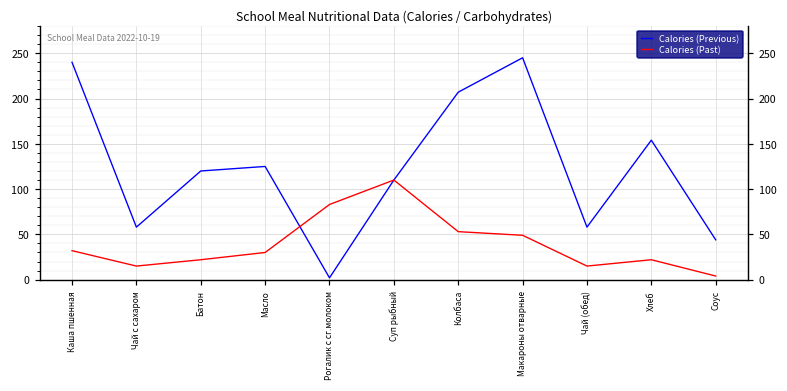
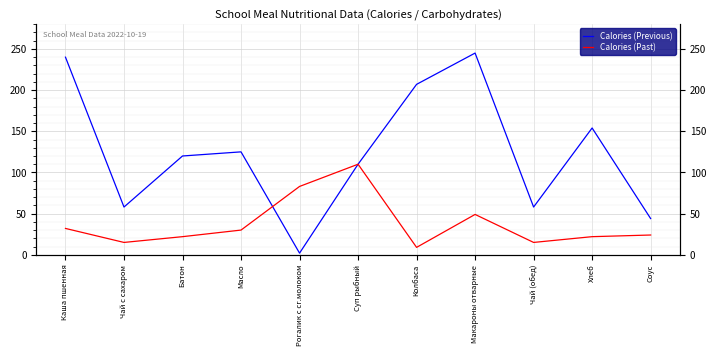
Calories (Past), Колбаса: 50 -> 10
Calories (Past), Соус: 0 -> 20
